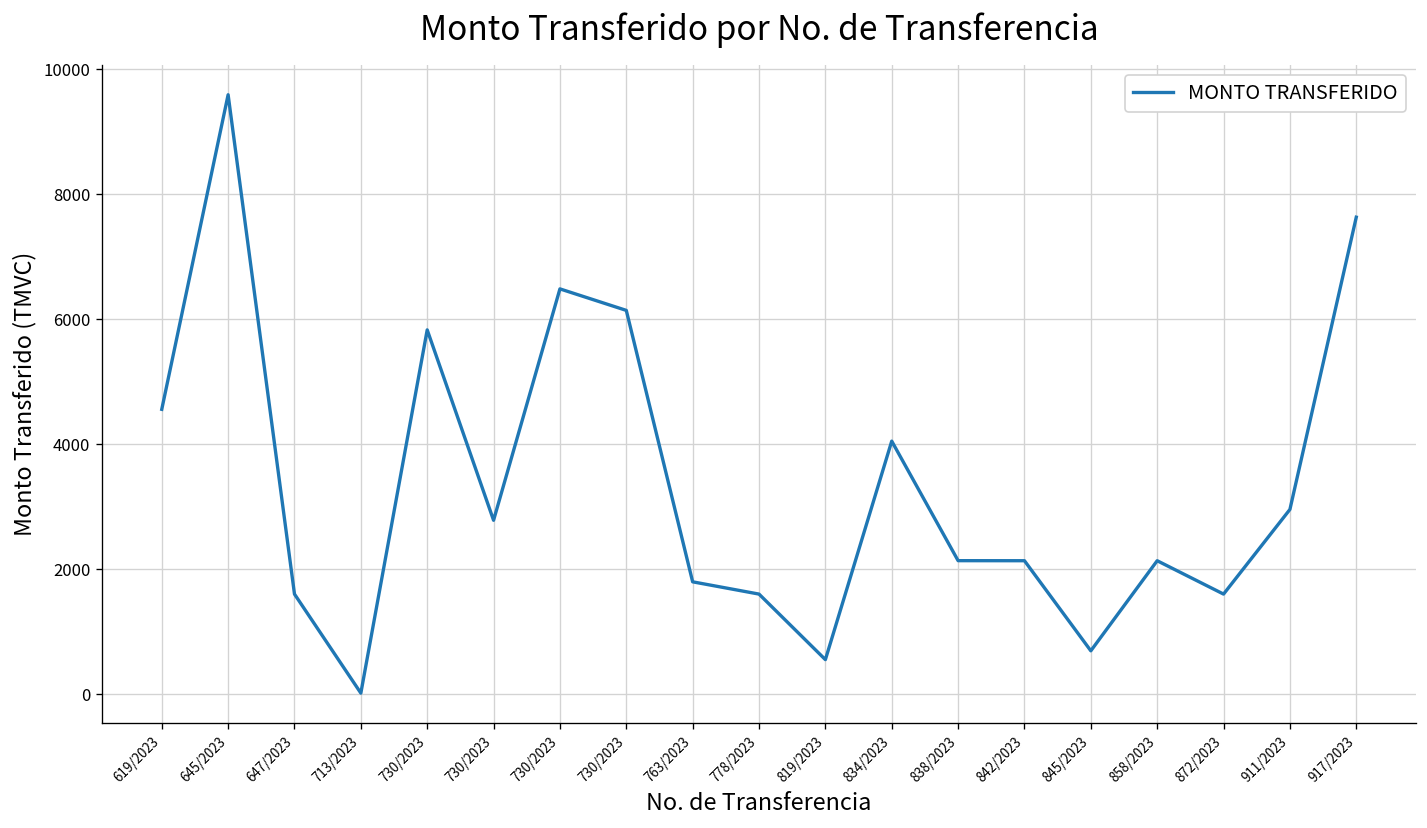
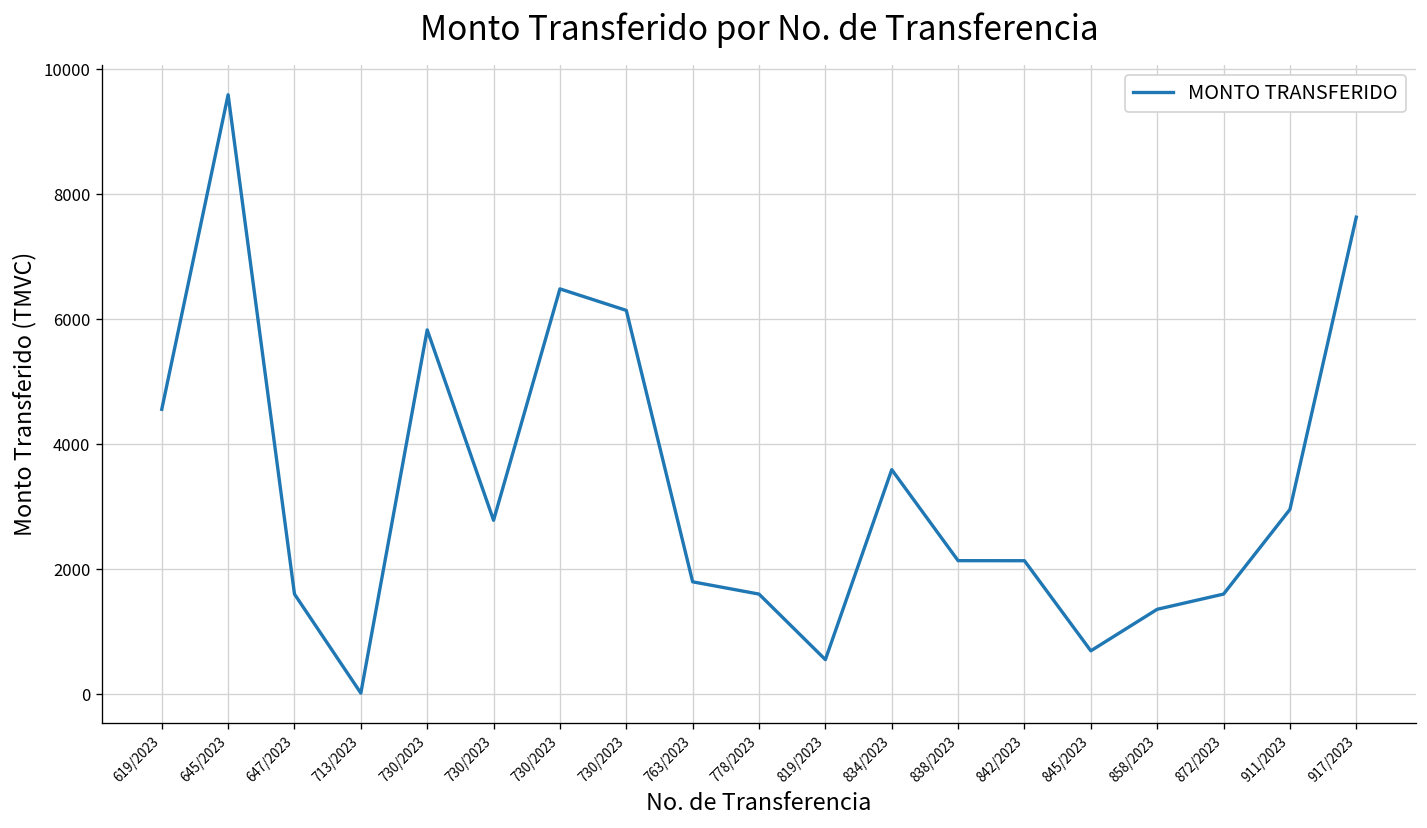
834/2023: 4100 -> 3600
858/2023: 2100 -> 1400
